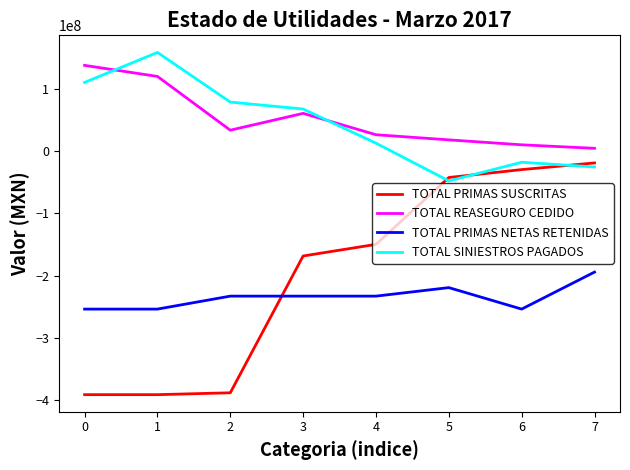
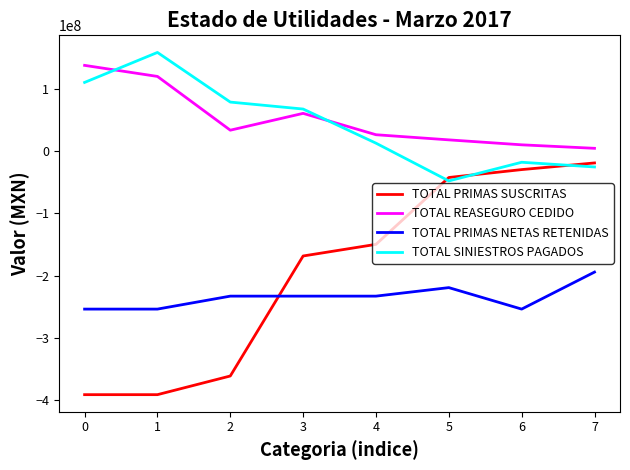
TOTAL PRIMAS SUSCRITAS, 2: -390000000 -> -360000000
